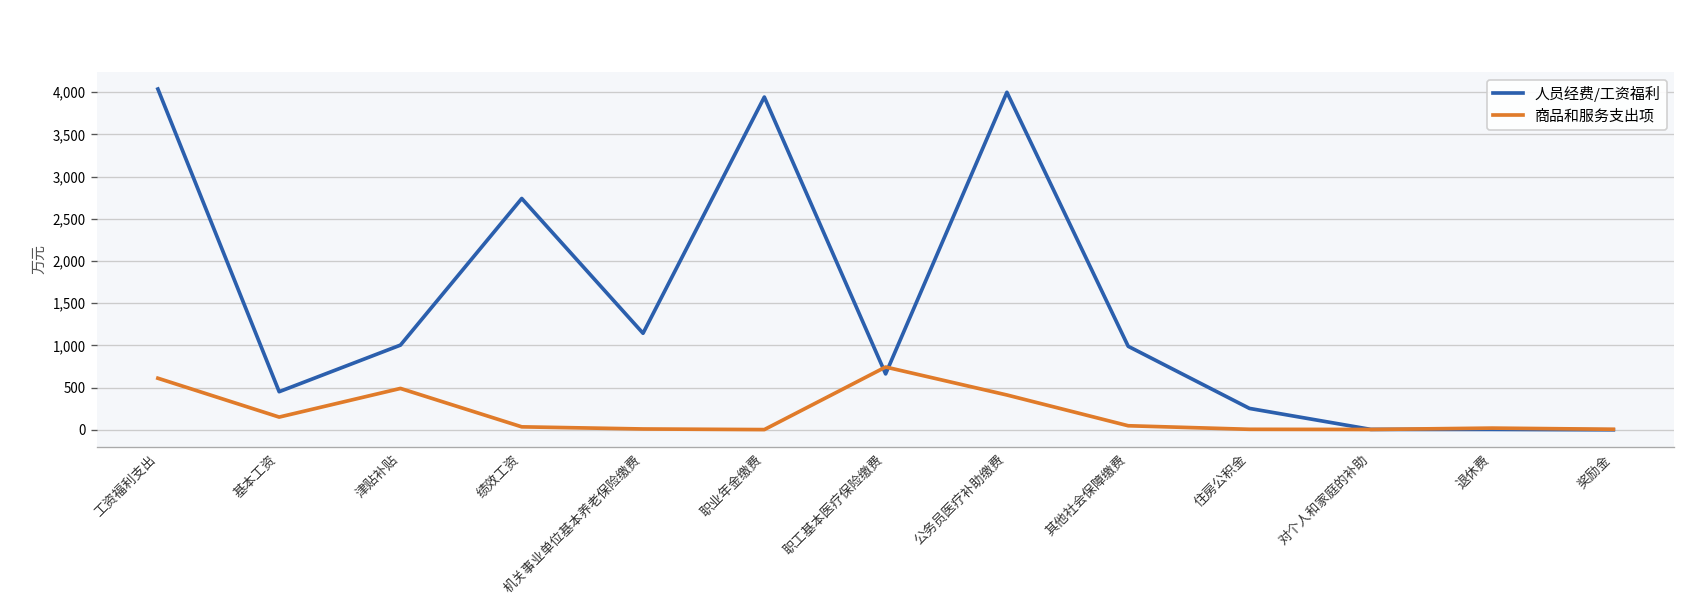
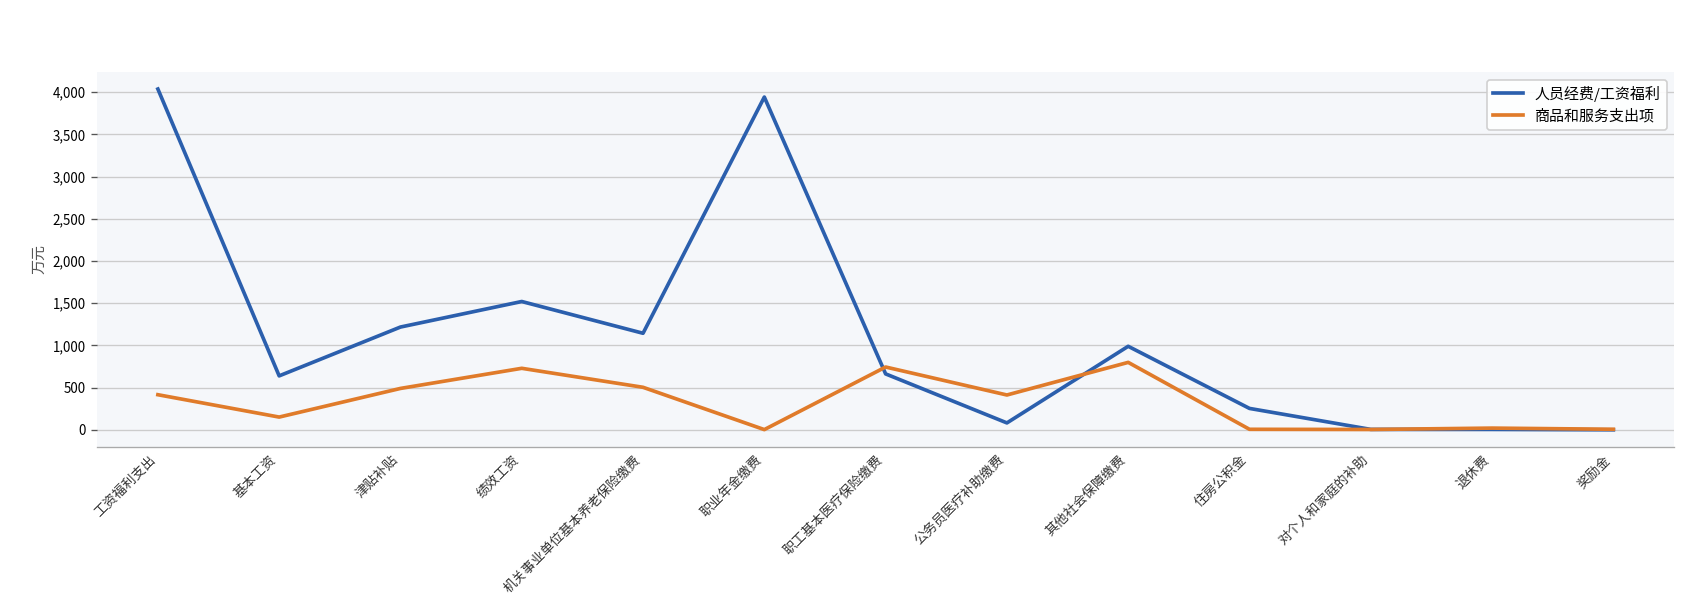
商品和服务支出项, 工资福利支出: 600 -> 400
人员经费/工资福利, 基本工资: 500 -> 600
人员经费/工资福利, 津贴补贴: 1,000 -> 1,200
人员经费/工资福利, 绩效工资: 2,700 -> 1,500
商品和服务支出项, 绩效工资: 0 -> 700
商品和服务支出项, 机关事业单位基本养老保险缴费: 0 -> 500
人员经费/工资福利, 公务员医疗补助缴费: 4,000 -> 100
商品和服务支出项, 其他社会保障缴费: 0 -> 800
